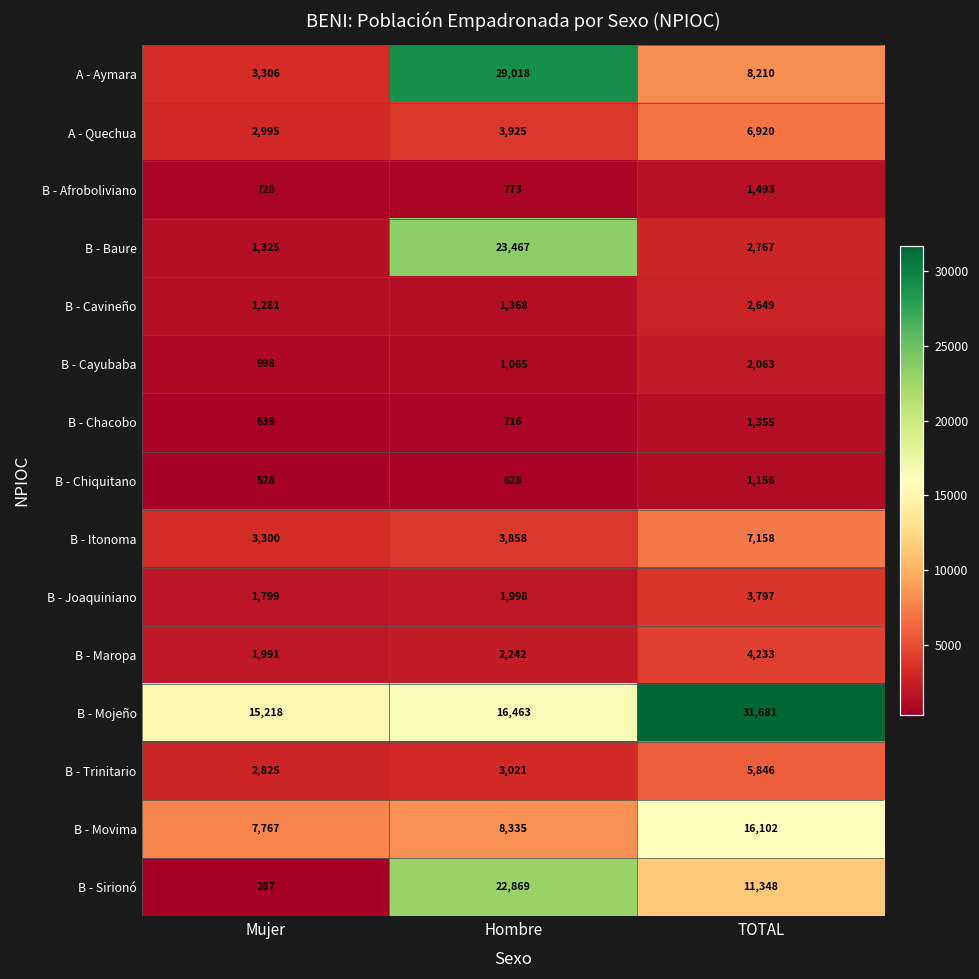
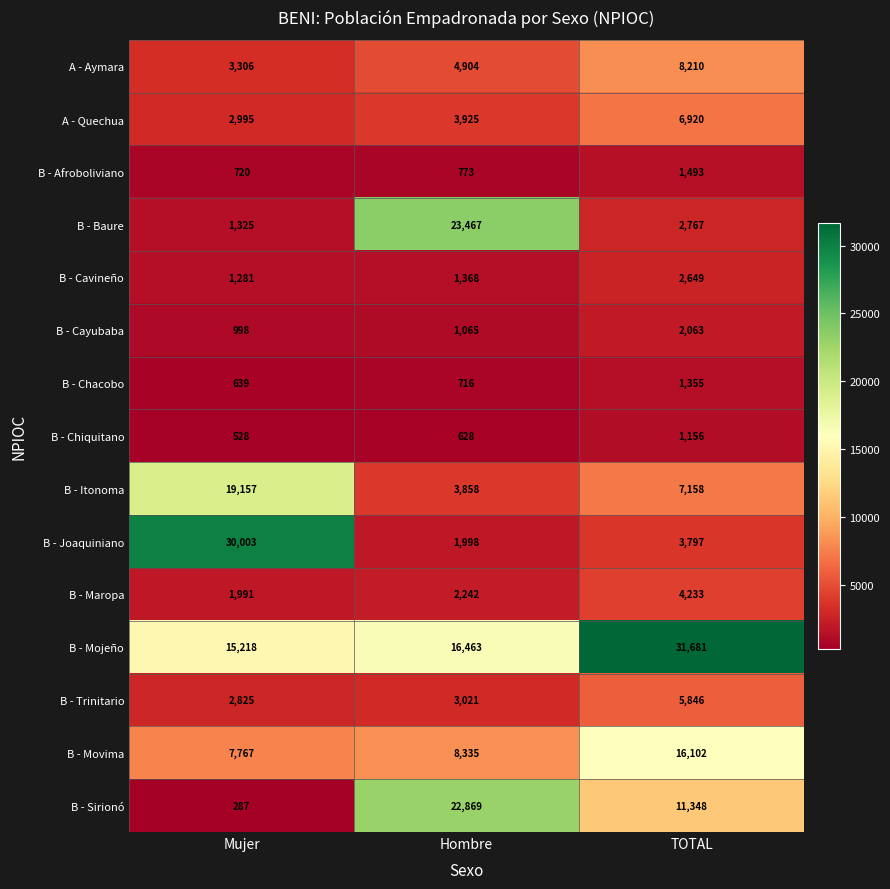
A - Aymara, Hombre: 29,018 -> 4,904
B - Itonoma, Mujer: 3,300 -> 19,157
B - Joaquiniano, Mujer: 1,799 -> 30,003
